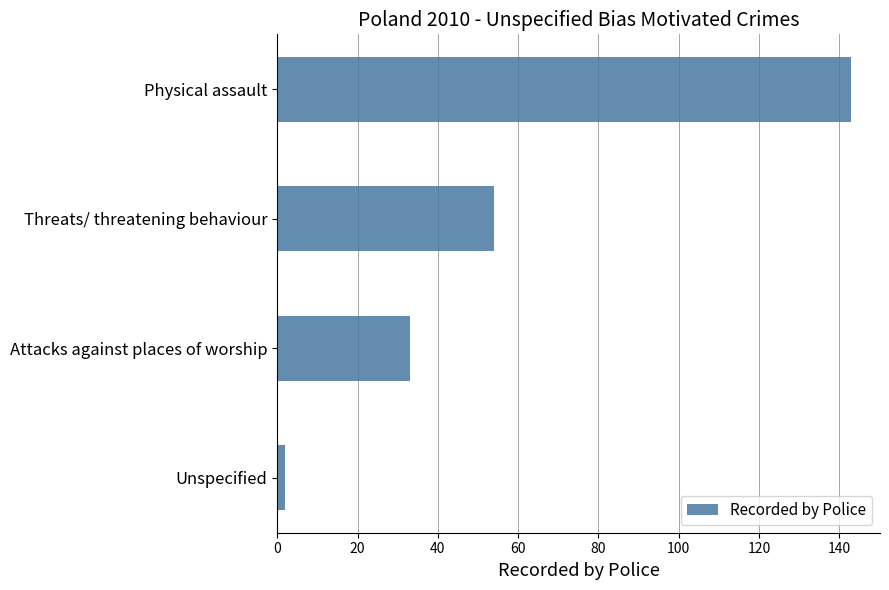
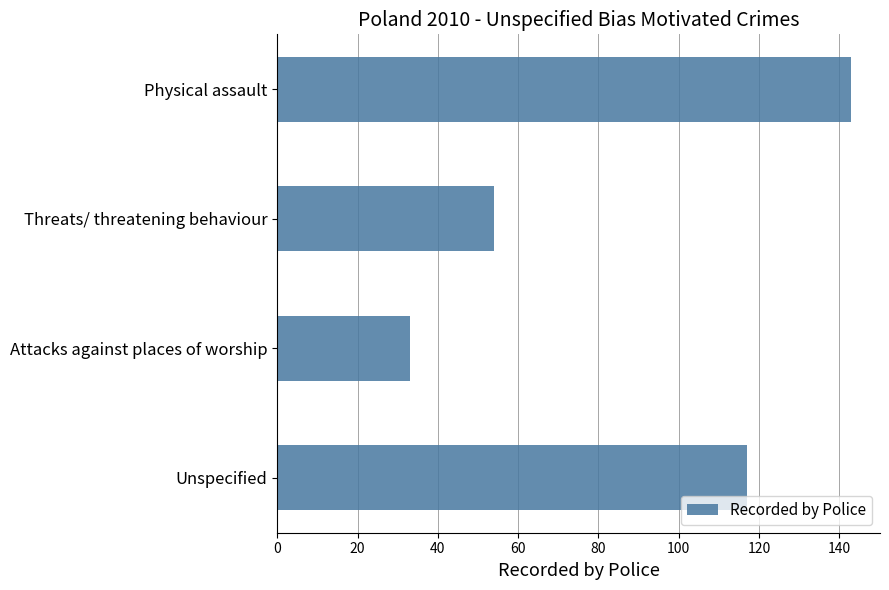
Unspecified: 2 -> 117
